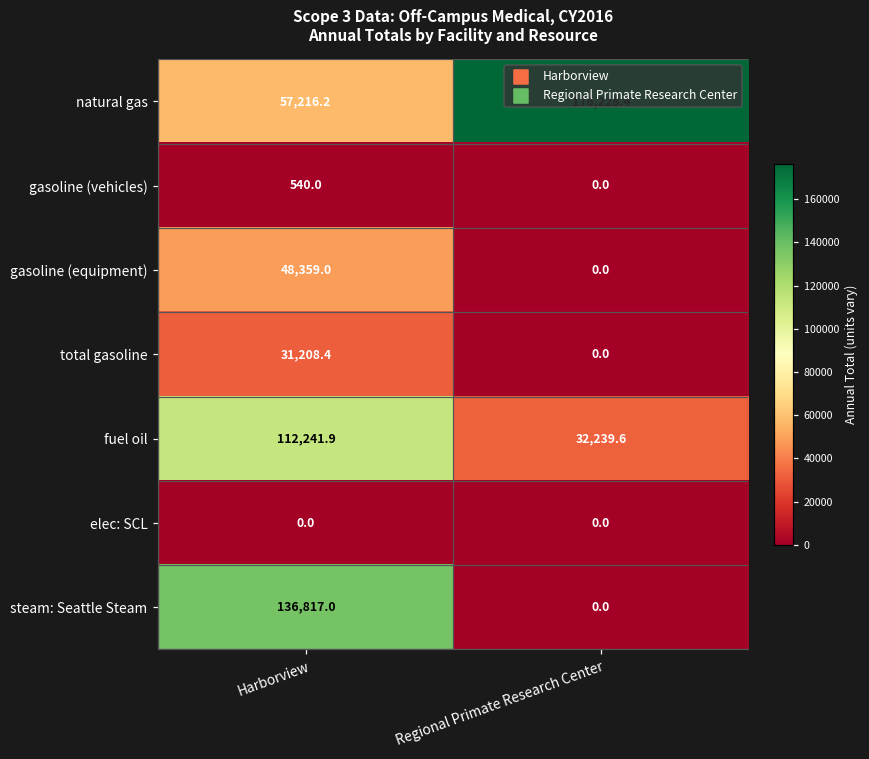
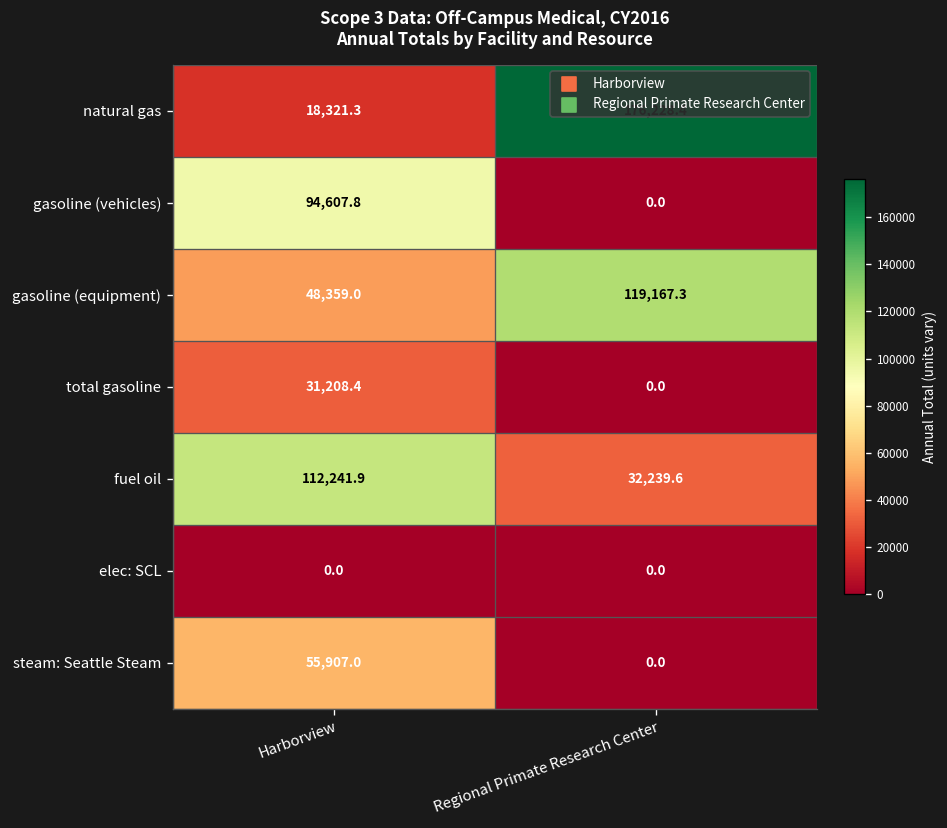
natural gas, Harborview: 57,216.2 -> 18,321.3
gasoline (vehicles), Harborview: 540.0 -> 94,607.8
gasoline (equipment), Regional Primate Research Center: 0.0 -> 119,167.3
steam: Seattle Steam, Harborview: 136,817.0 -> 55,907.0
